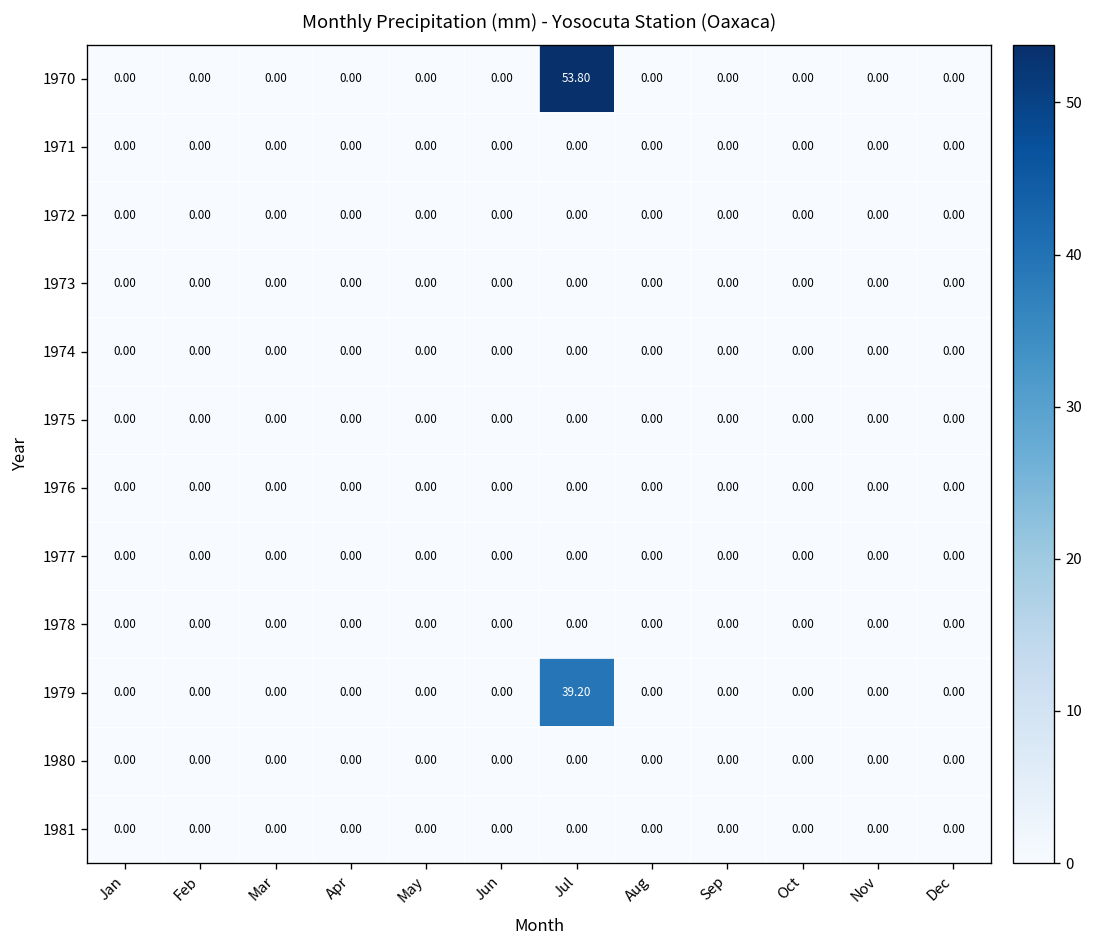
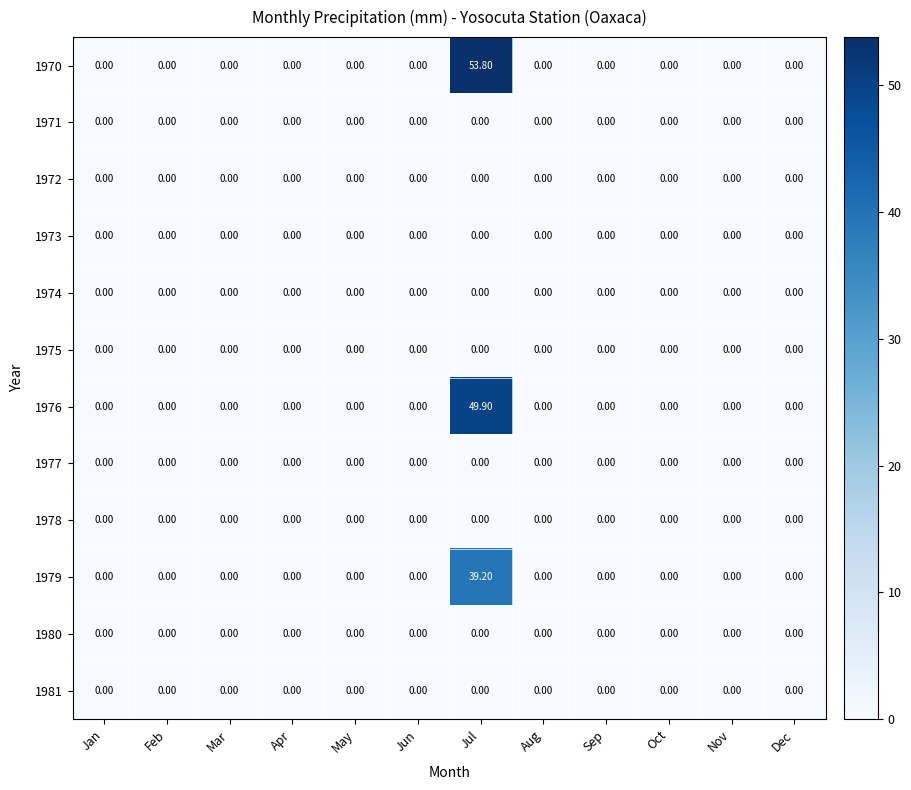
1976, Jul: 0.00 -> 49.90
